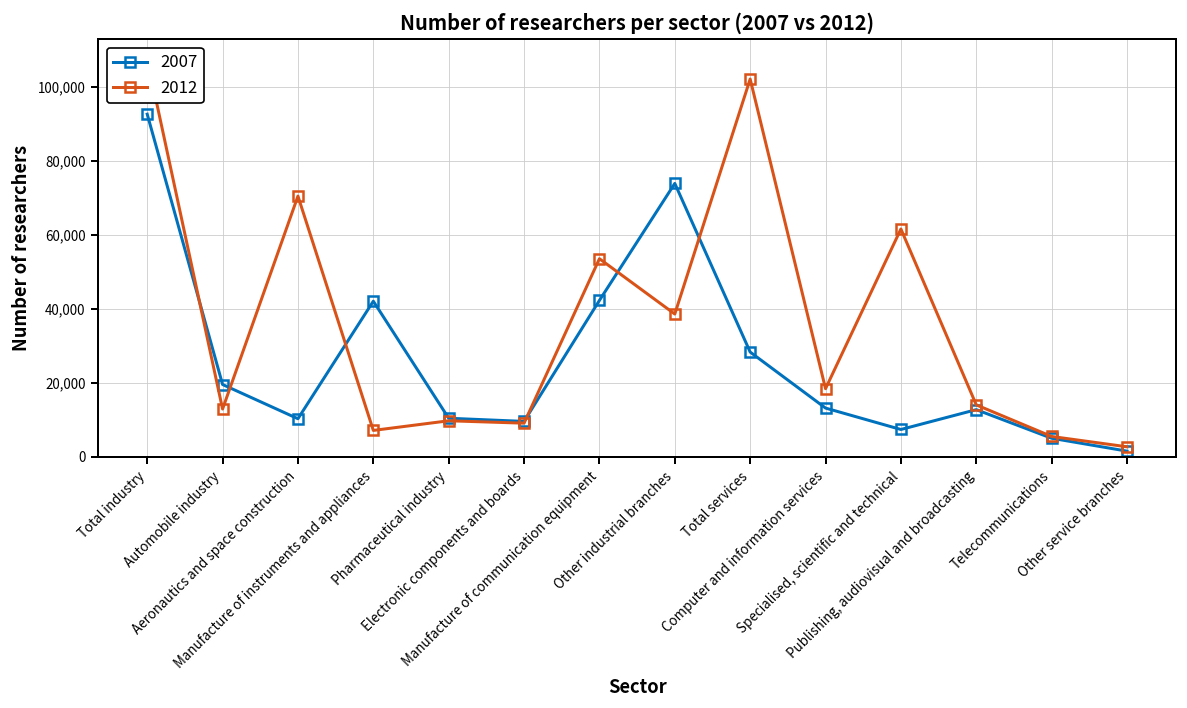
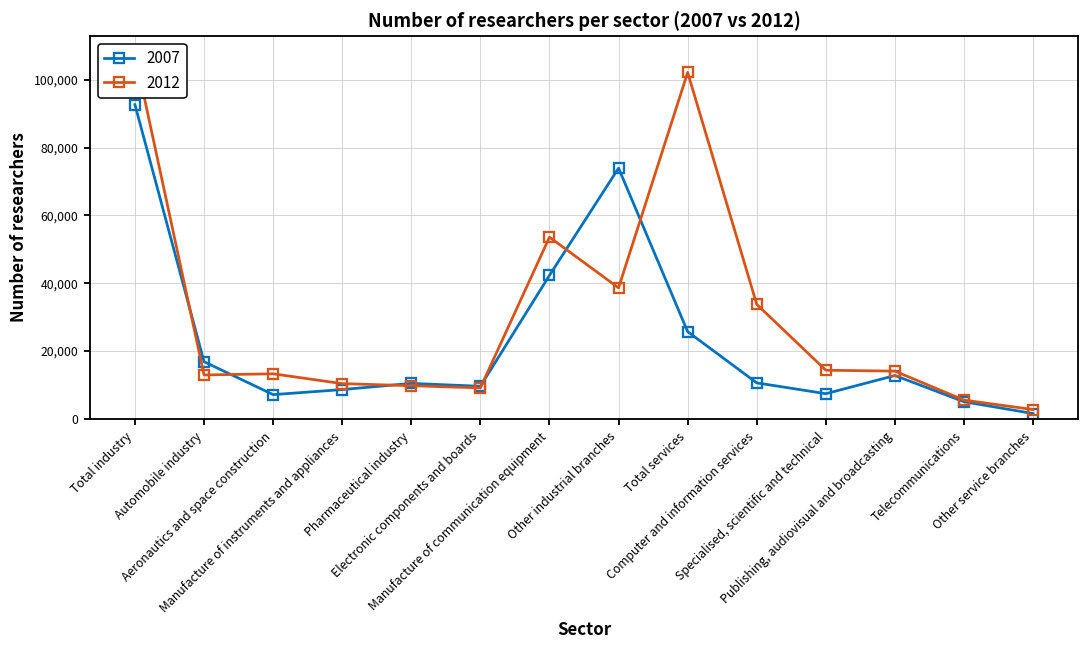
2007, Automobile industry: 20,000 -> 17,000
2007, Aeronautics and space construction: 10,000 -> 7,000
2012, Aeronautics and space construction: 71,000 -> 13,000
2007, Manufacture of instruments and appliances: 42,000 -> 9,000
2012, Manufacture of instruments and appliances: 7,000 -> 10,000
2007, Total services: 28,000 -> 26,000
2007, Computer and information services: 13,000 -> 11,000
2012, Computer and information services: 18,000 -> 34,000
2012, Specialised, scientific and technical: 62,000 -> 14,000
